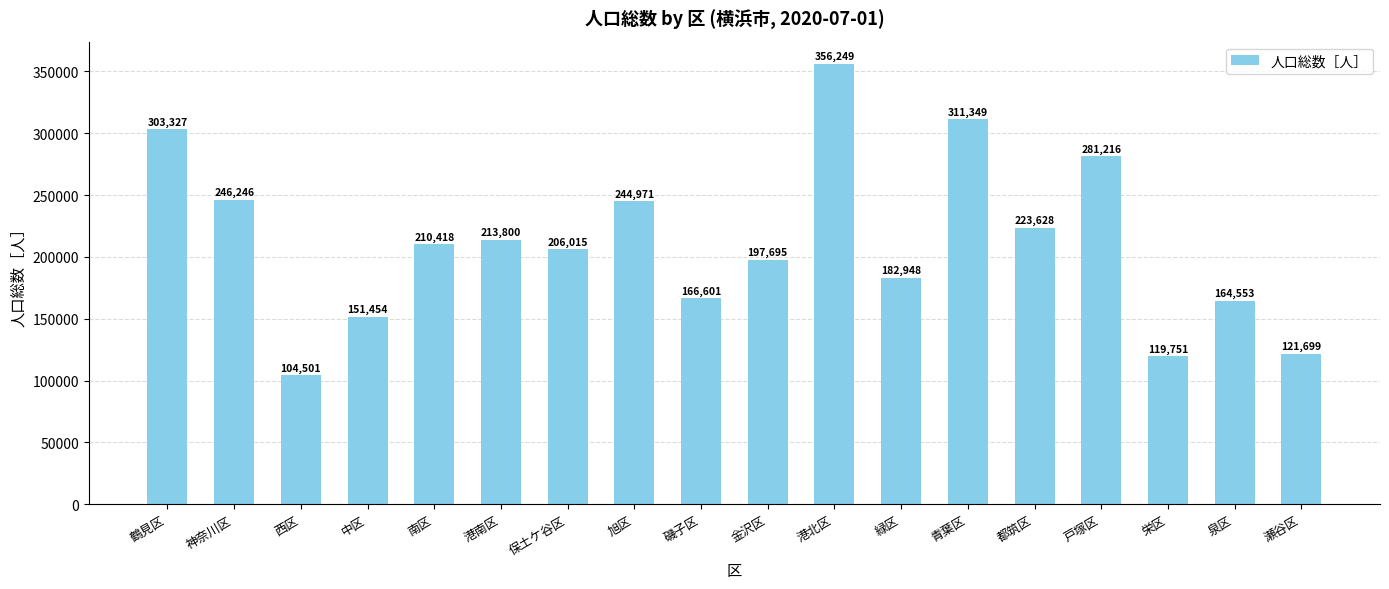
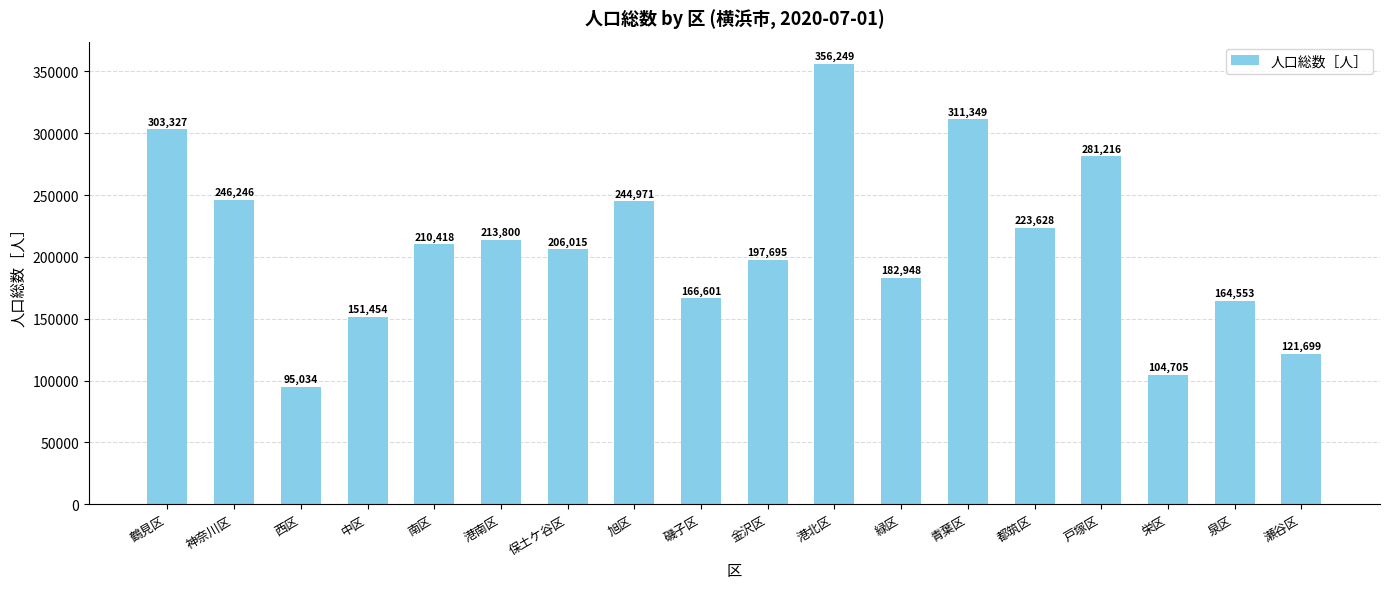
西区: 104,501 -> 95,034
栄区: 119,751 -> 104,705
